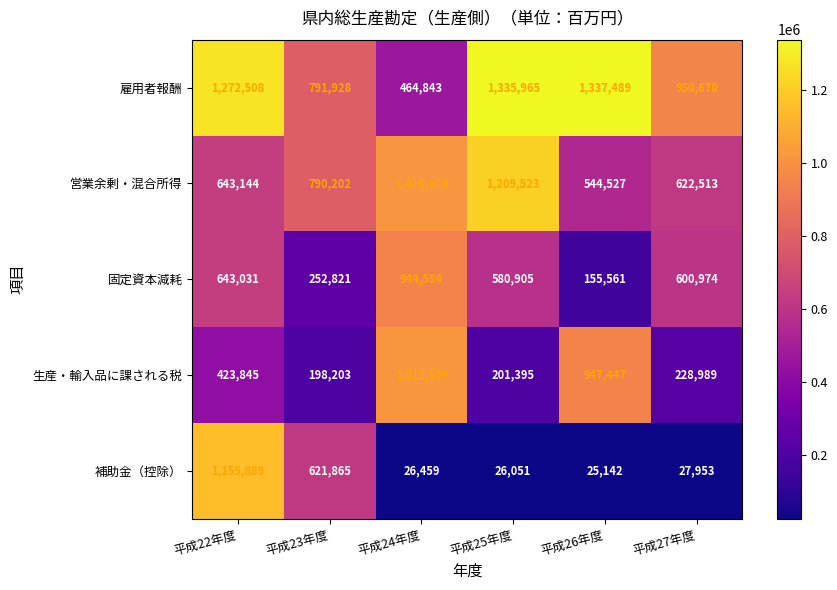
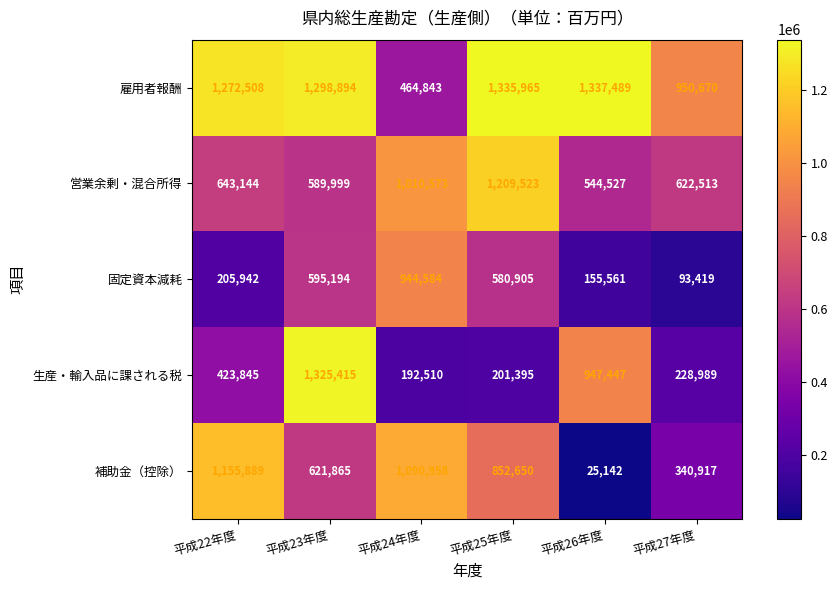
雇用者報酬, 平成23年度: 791,928 -> 1,298,894
営業余剰・混合所得, 平成23年度: 790,202 -> 589,999
固定資本減耗, 平成22年度: 643,031 -> 205,942
固定資本減耗, 平成23年度: 252,821 -> 595,194
固定資本減耗, 平成27年度: 600,974 -> 93,419
生産・輸入品に課される税, 平成23年度: 198,203 -> 1,325,415
生産・輸入品に課される税, 平成24年度: 1,015,509 -> 192,510
補助金（控除）, 平成24年度: 26,459 -> 1,090,958
補助金（控除）, 平成25年度: 26,051 -> 852,650
補助金（控除）, 平成27年度: 27,953 -> 340,917
